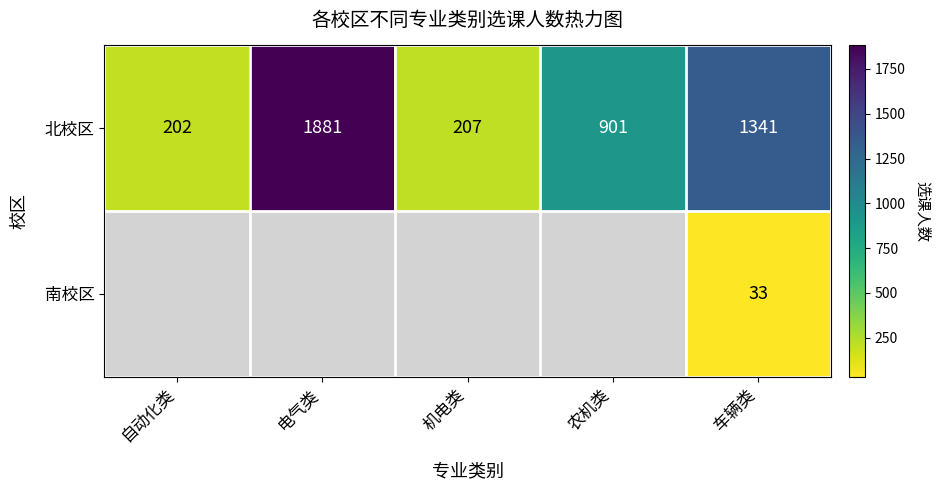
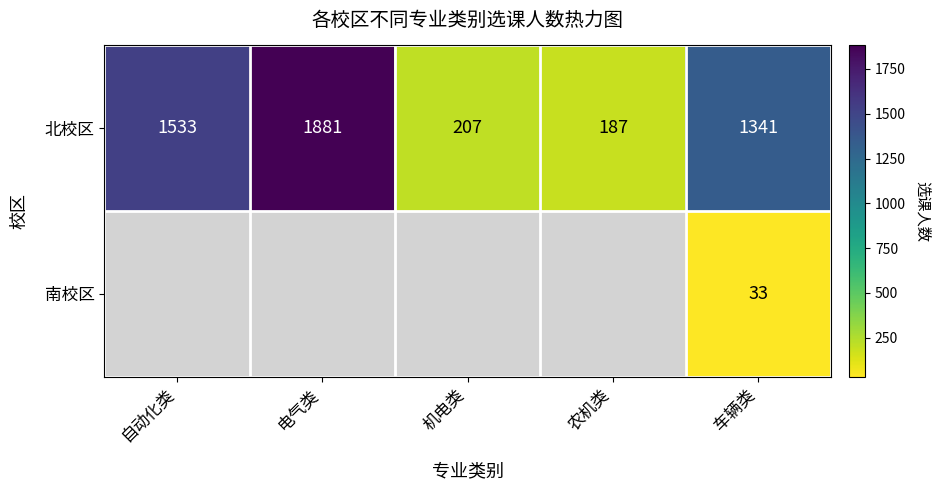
北校区, 自动化类: 202 -> 1533
北校区, 农机类: 901 -> 187
